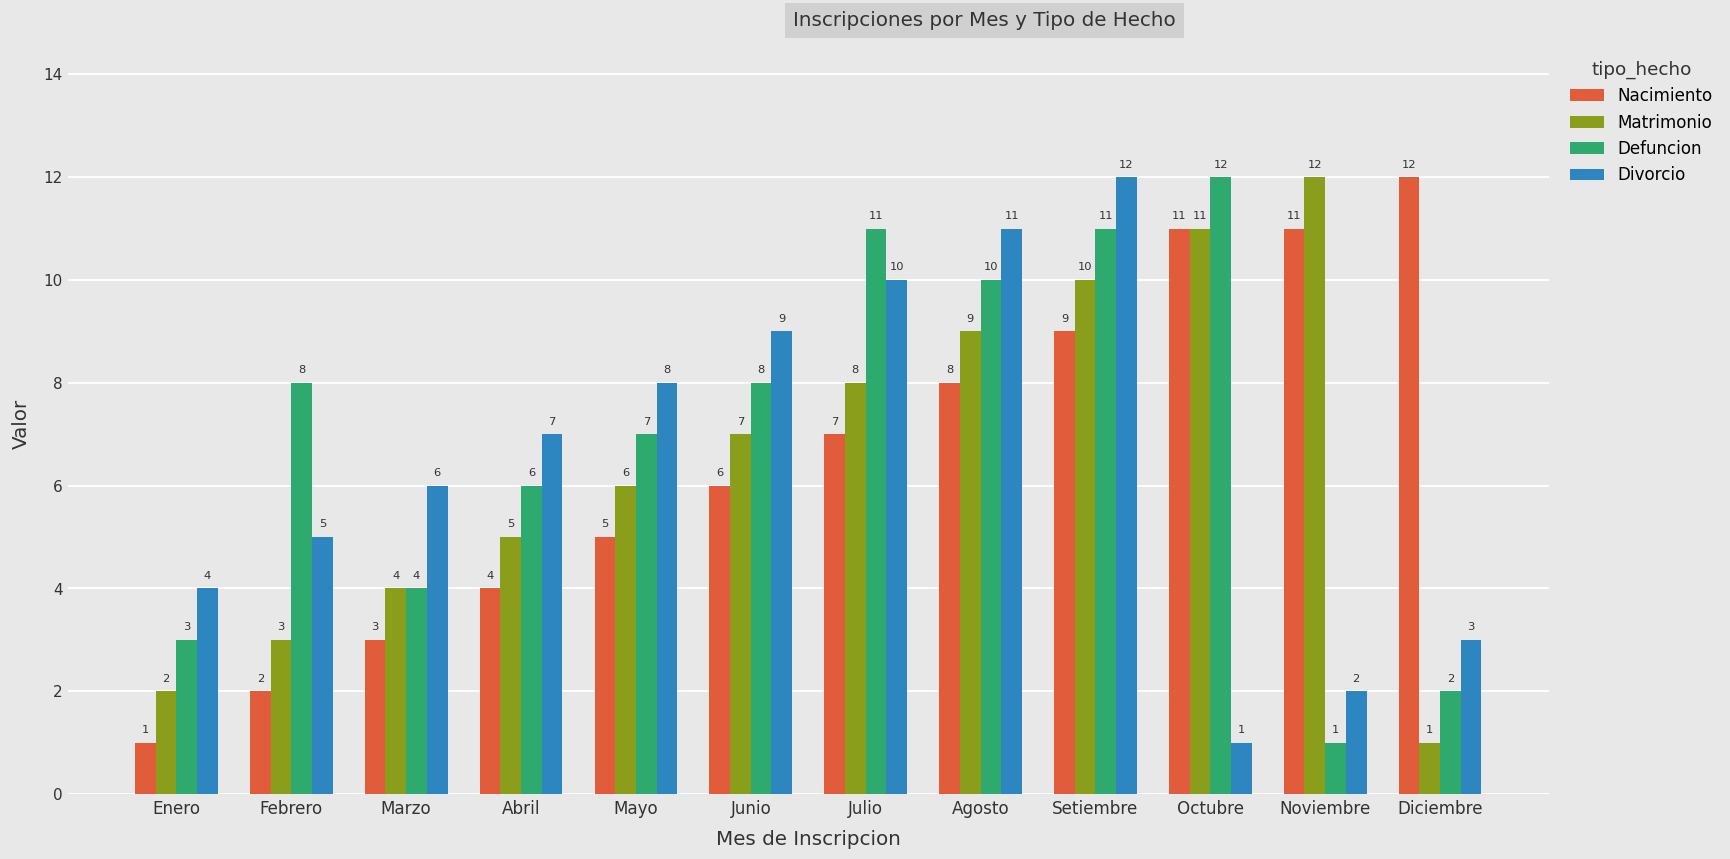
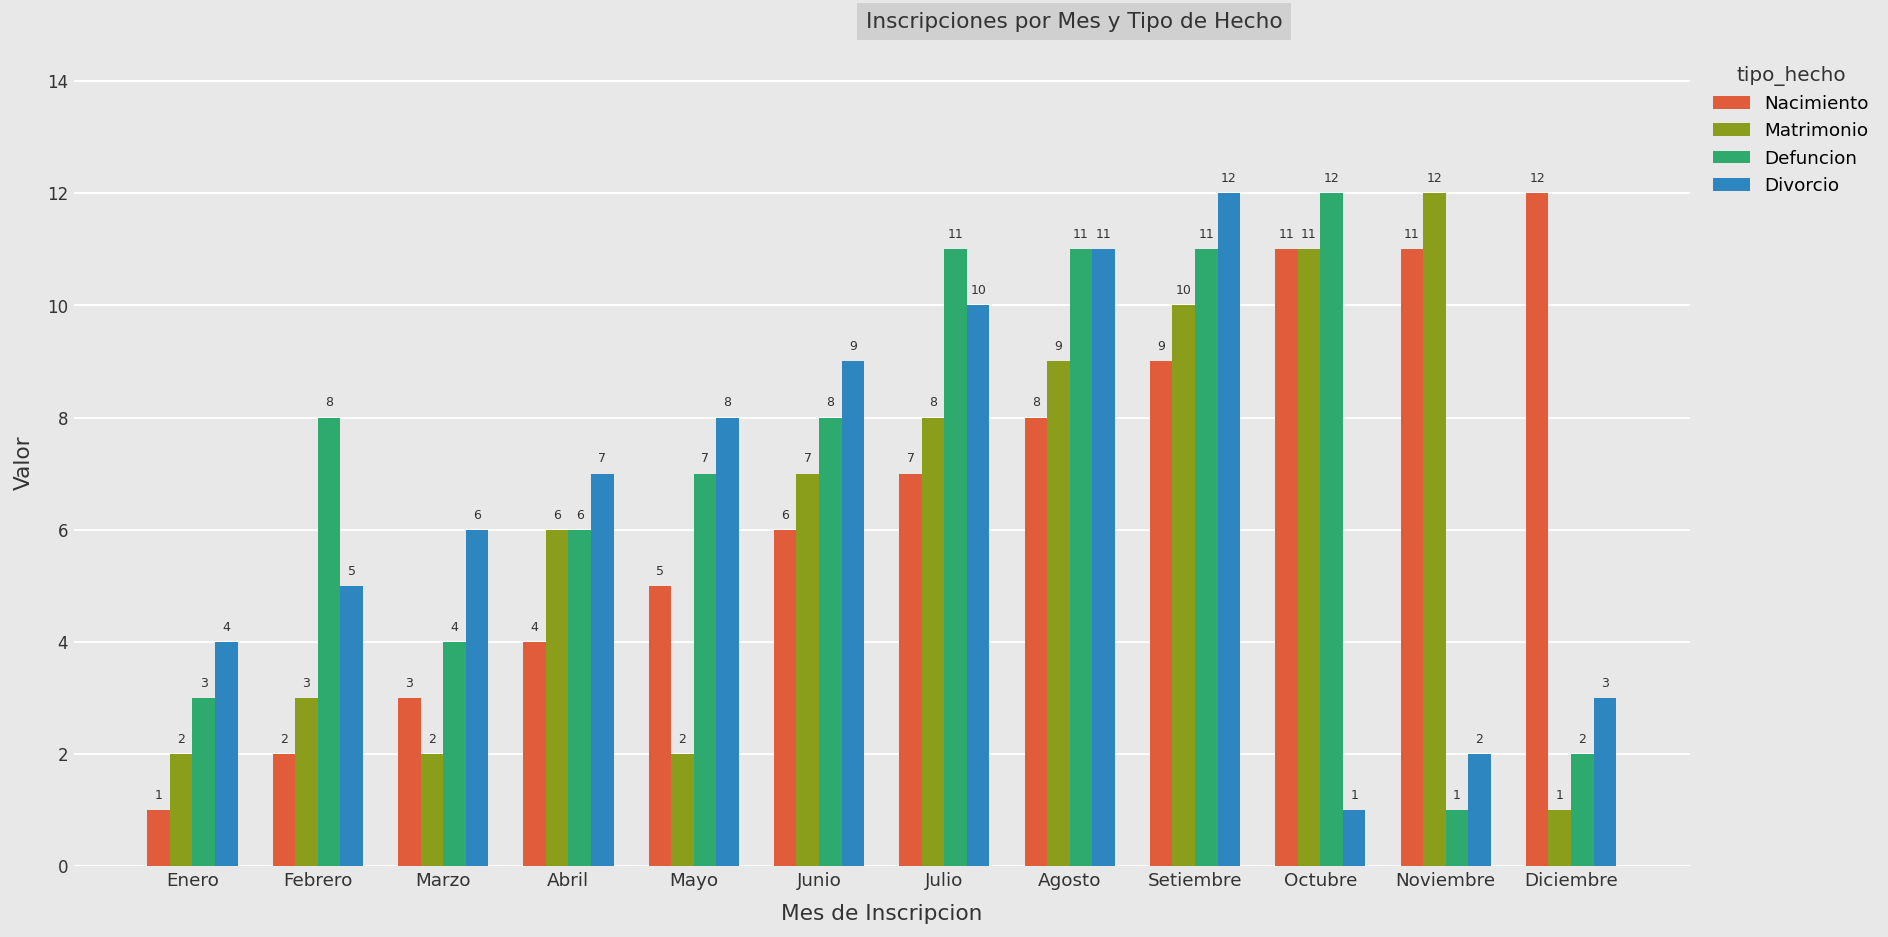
Matrimonio, Marzo: 4 -> 2
Matrimonio, Abril: 5 -> 6
Matrimonio, Mayo: 6 -> 2
Defuncion, Agosto: 10 -> 11
